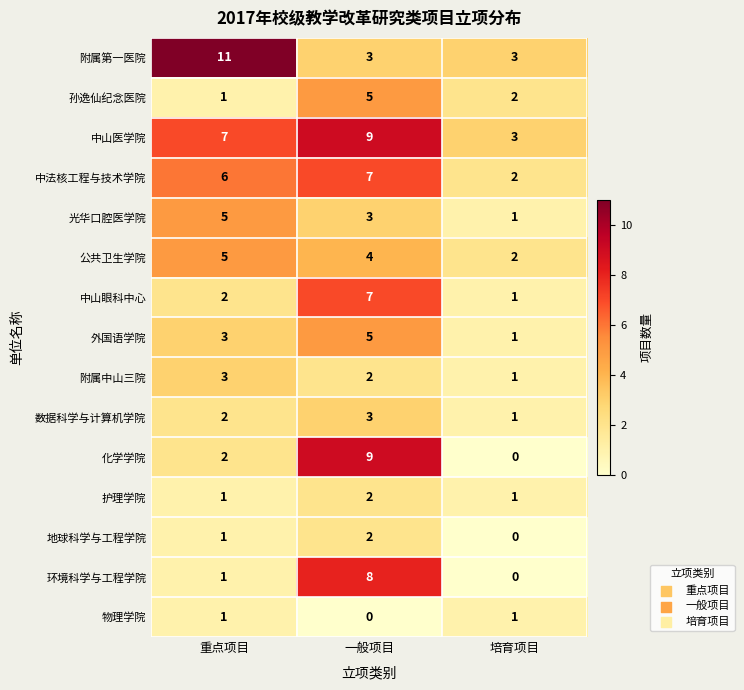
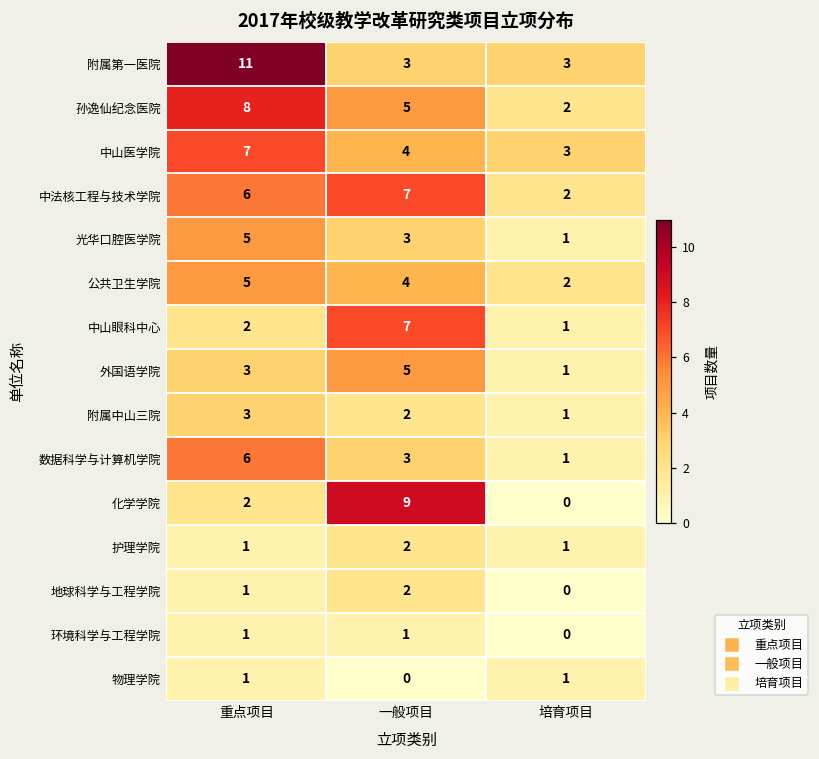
孙逸仙纪念医院, 重点项目: 1 -> 8
中山医学院, 一般项目: 9 -> 4
数据科学与计算机学院, 重点项目: 2 -> 6
环境科学与工程学院, 一般项目: 8 -> 1
